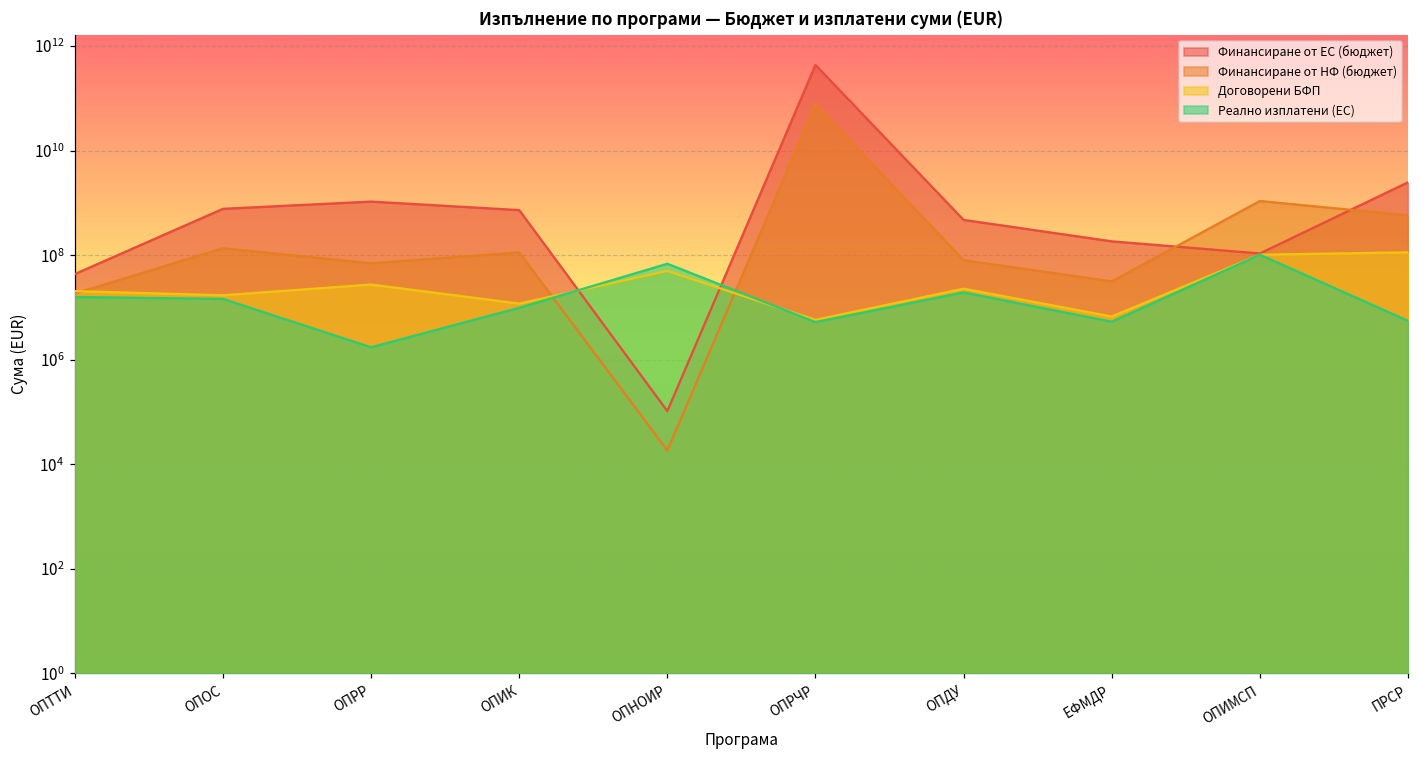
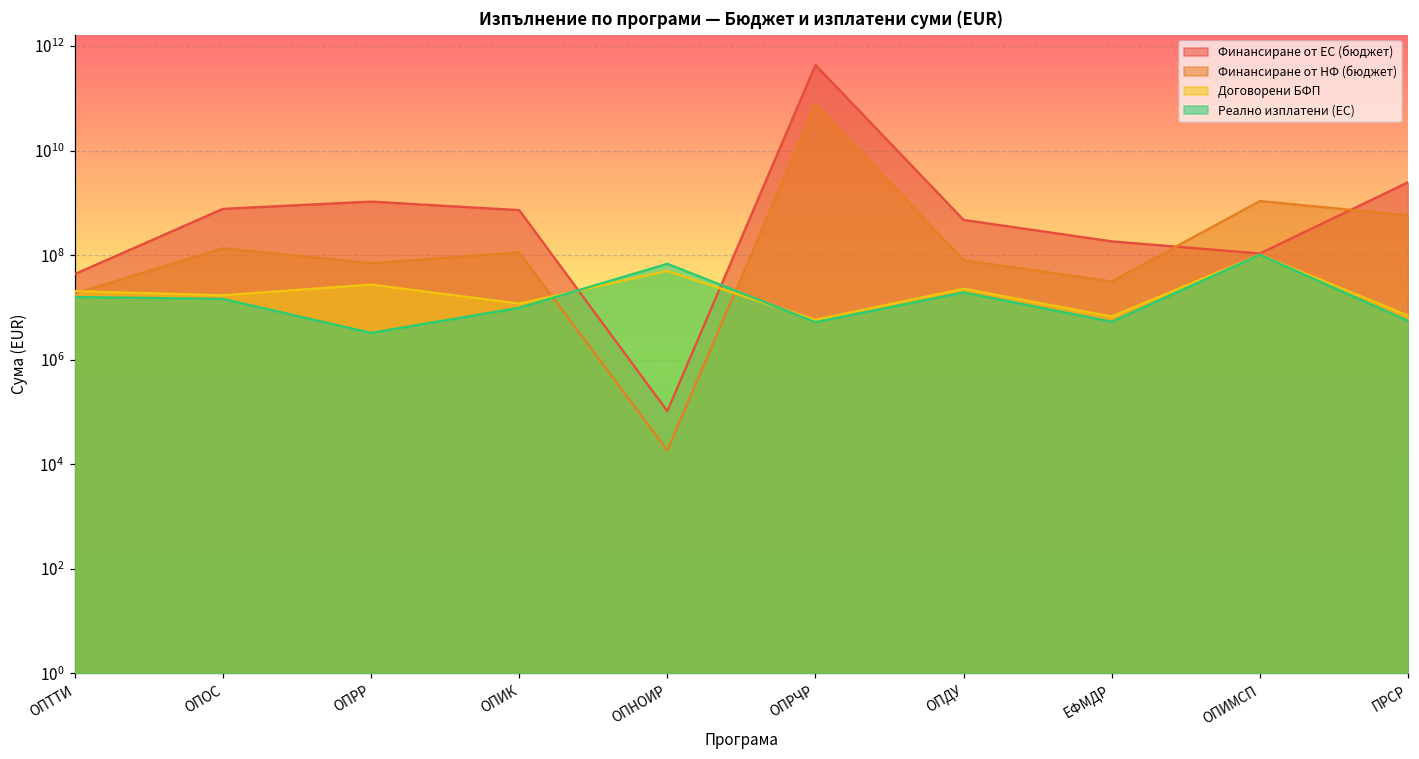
Реално изплатени (ЕС), ОПРР: 1700000 -> 3000000
Договорени БФП, ПРСР: 110000000 -> 7000000
